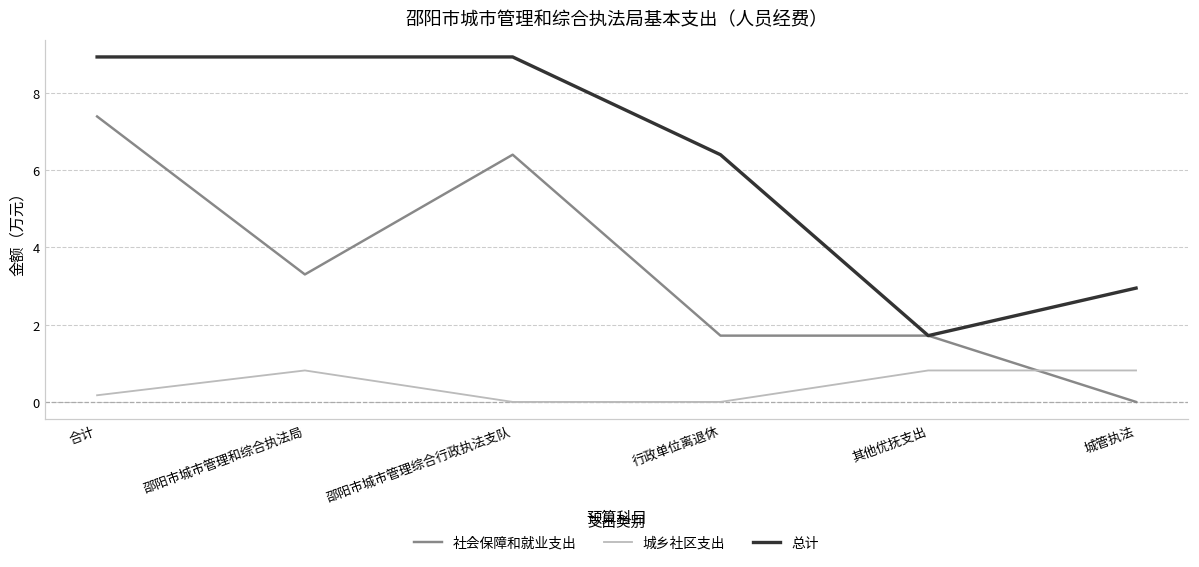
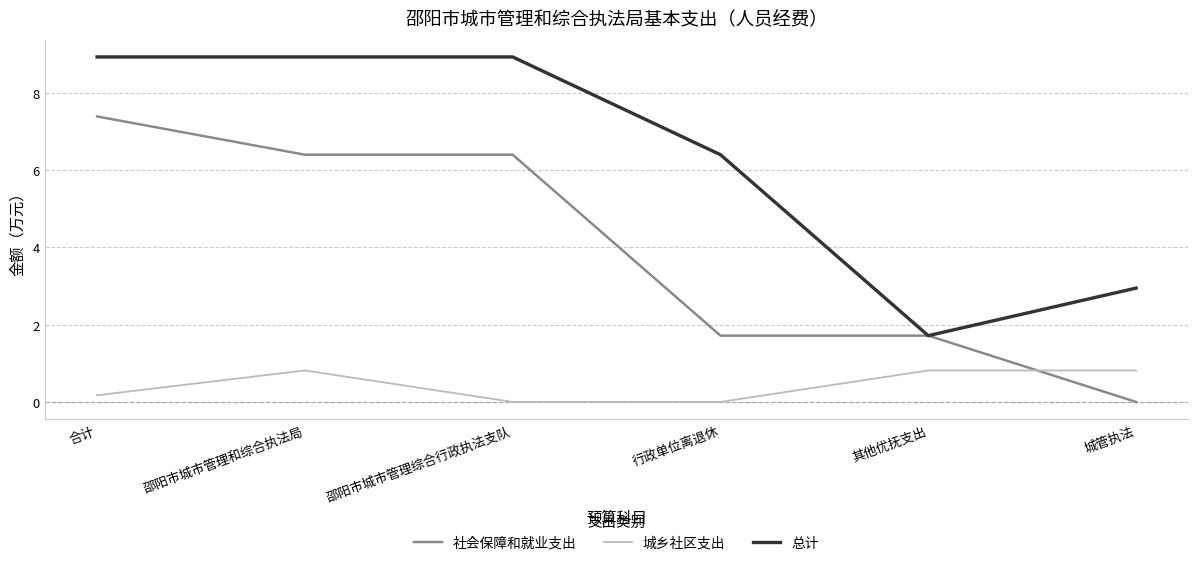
社会保障和就业支出, 邵阳市城市管理和综合执法局: 3.3 -> 6.4
